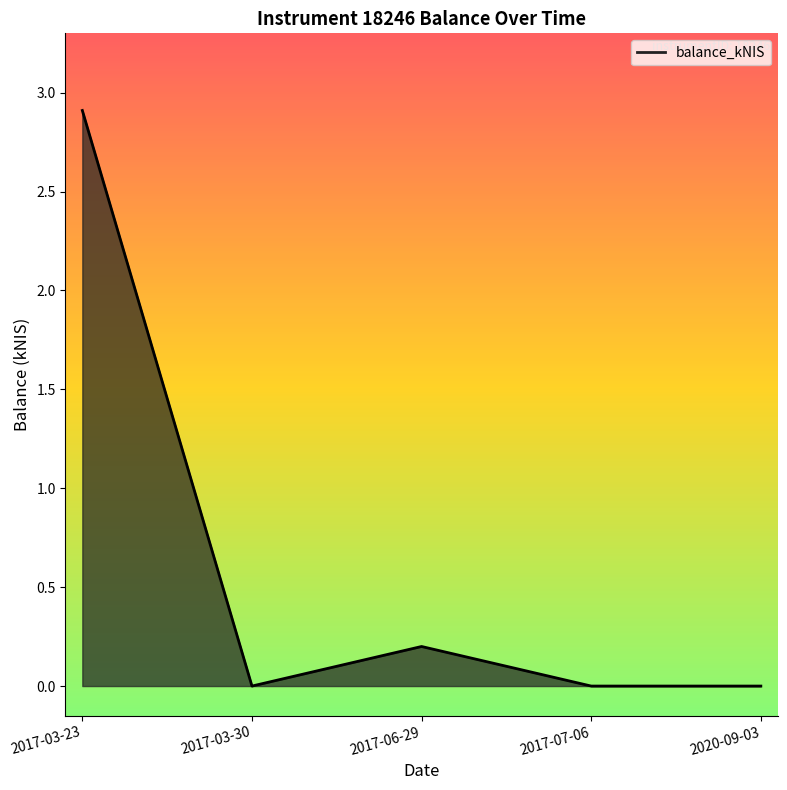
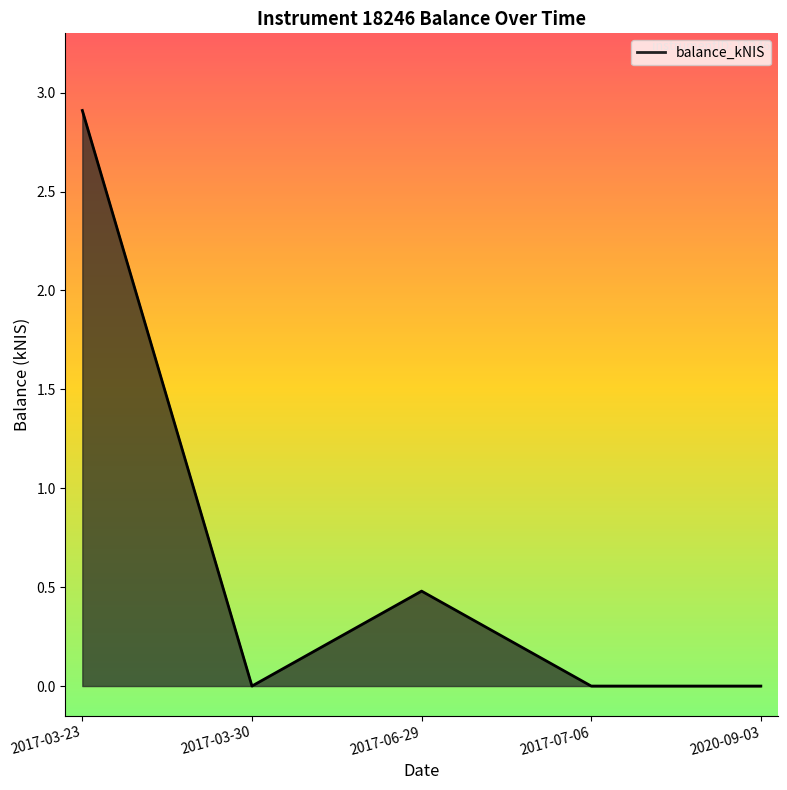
2017-06-29: 0.20 -> 0.48
